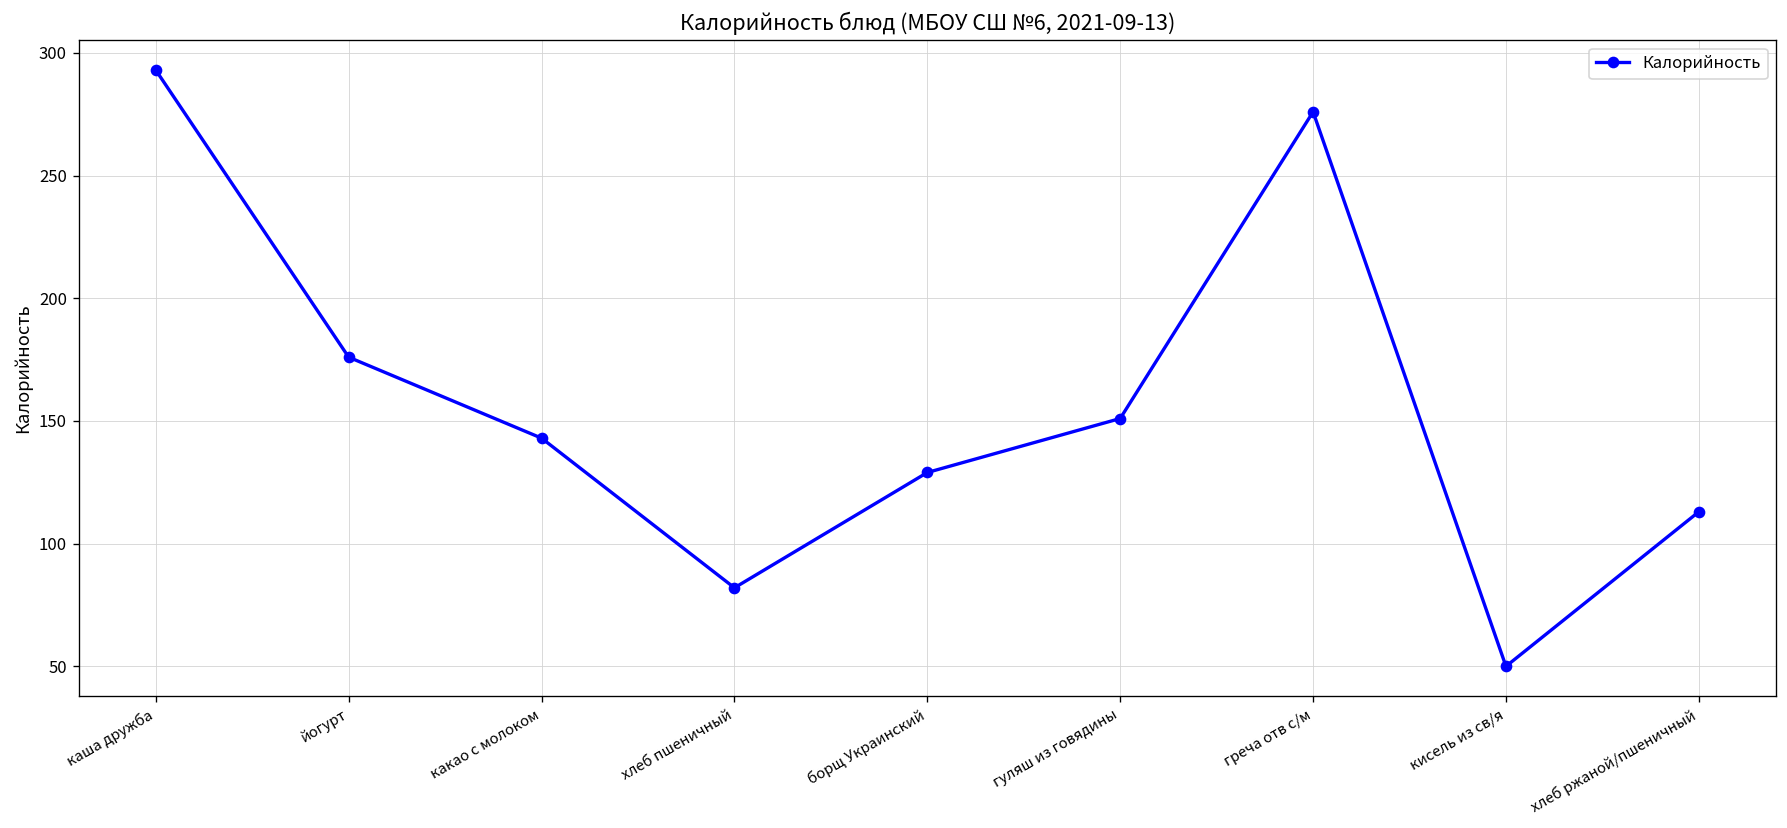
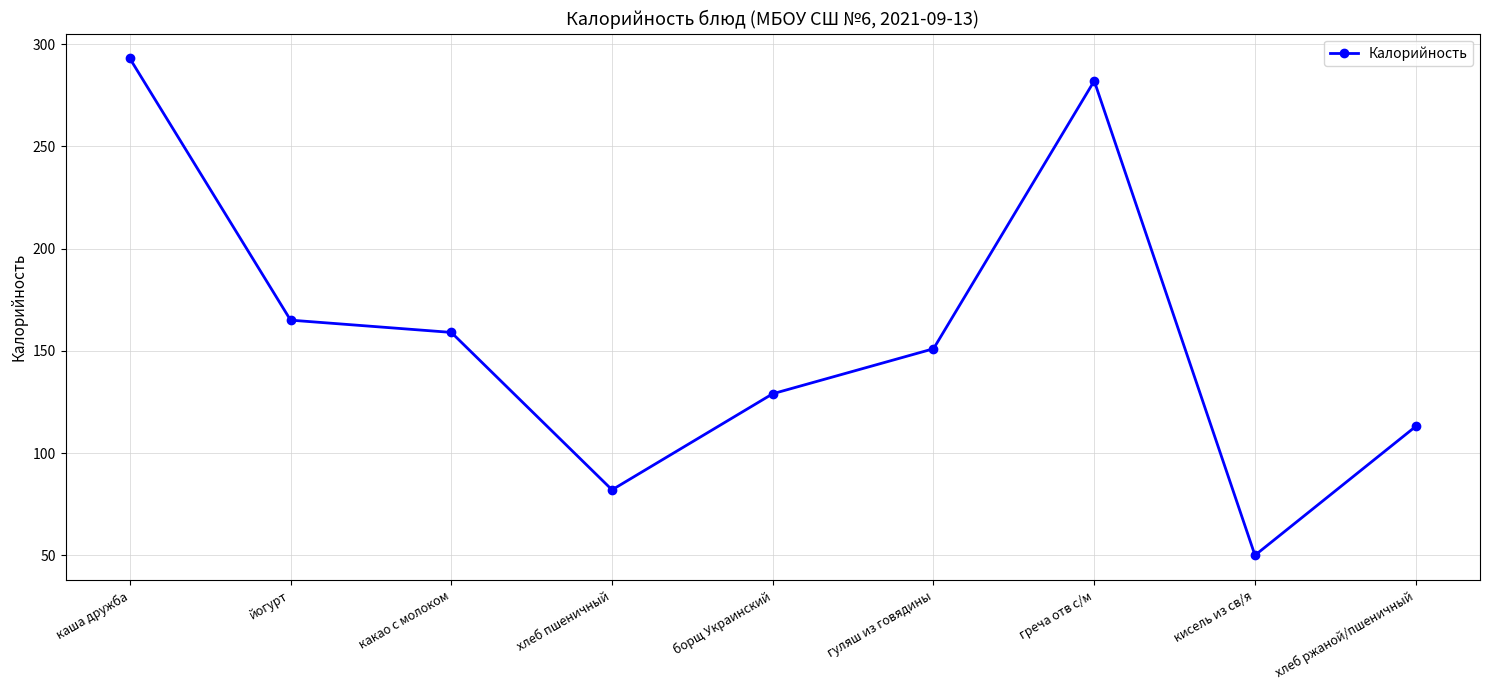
йогурт: 176 -> 165
какао с молоком: 143 -> 159
греча отв с/м: 276 -> 282
